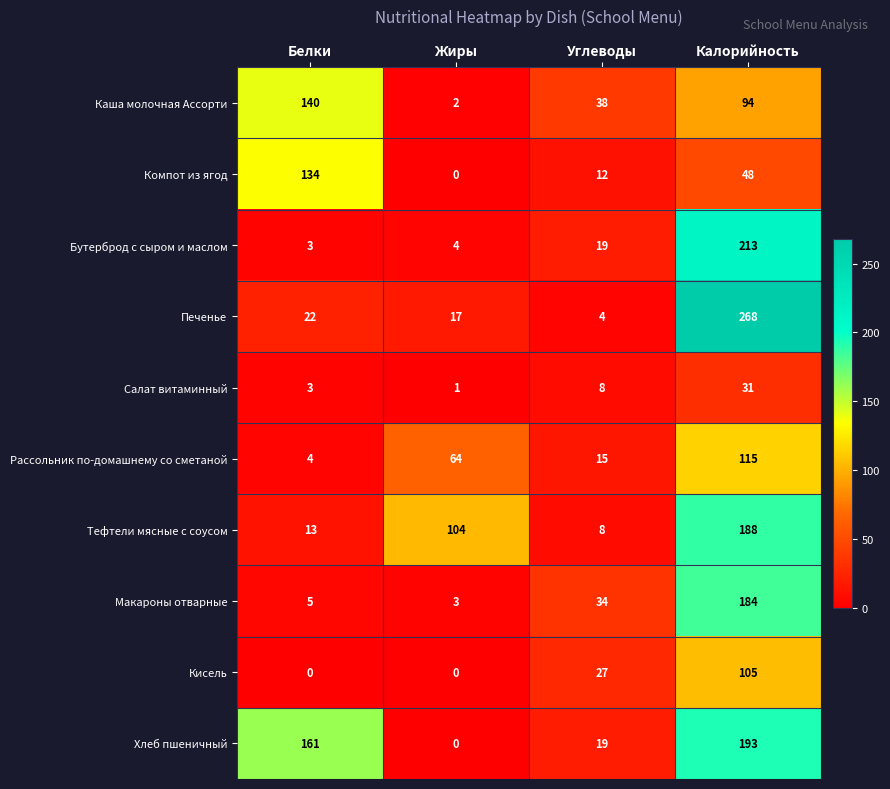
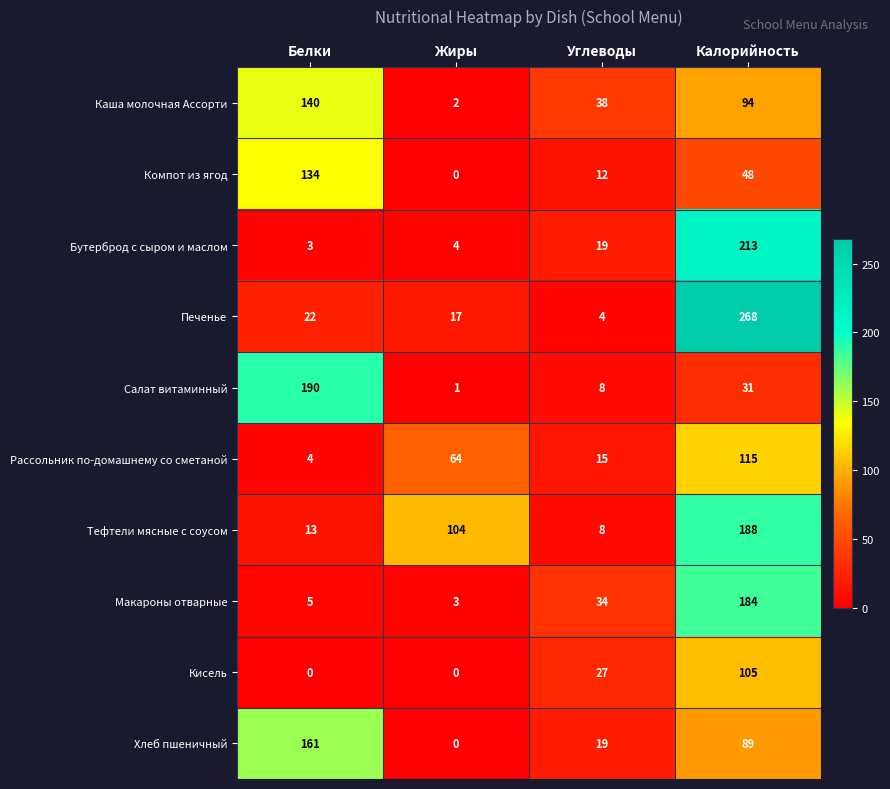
Салат витаминный, Белки: 3 -> 190
Хлеб пшеничный, Калорийность: 193 -> 89
